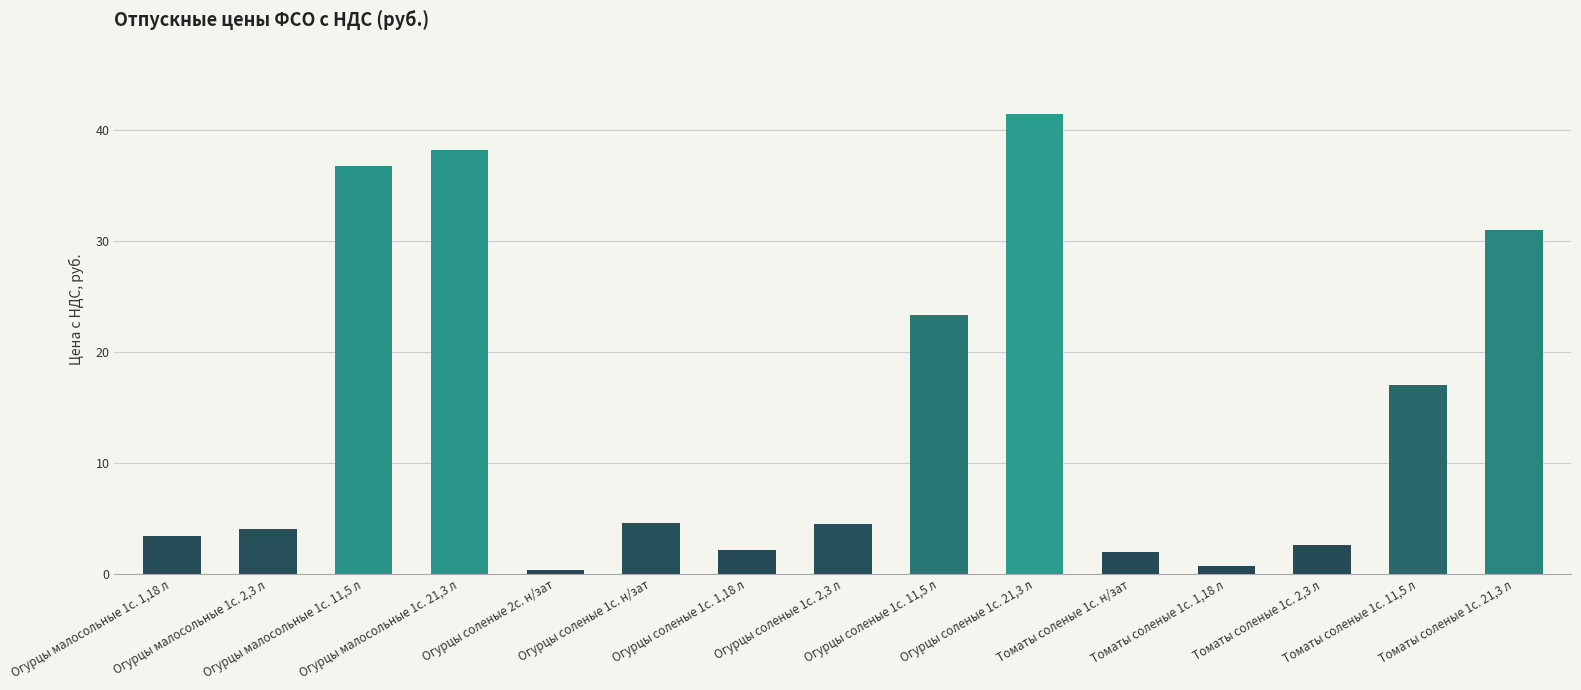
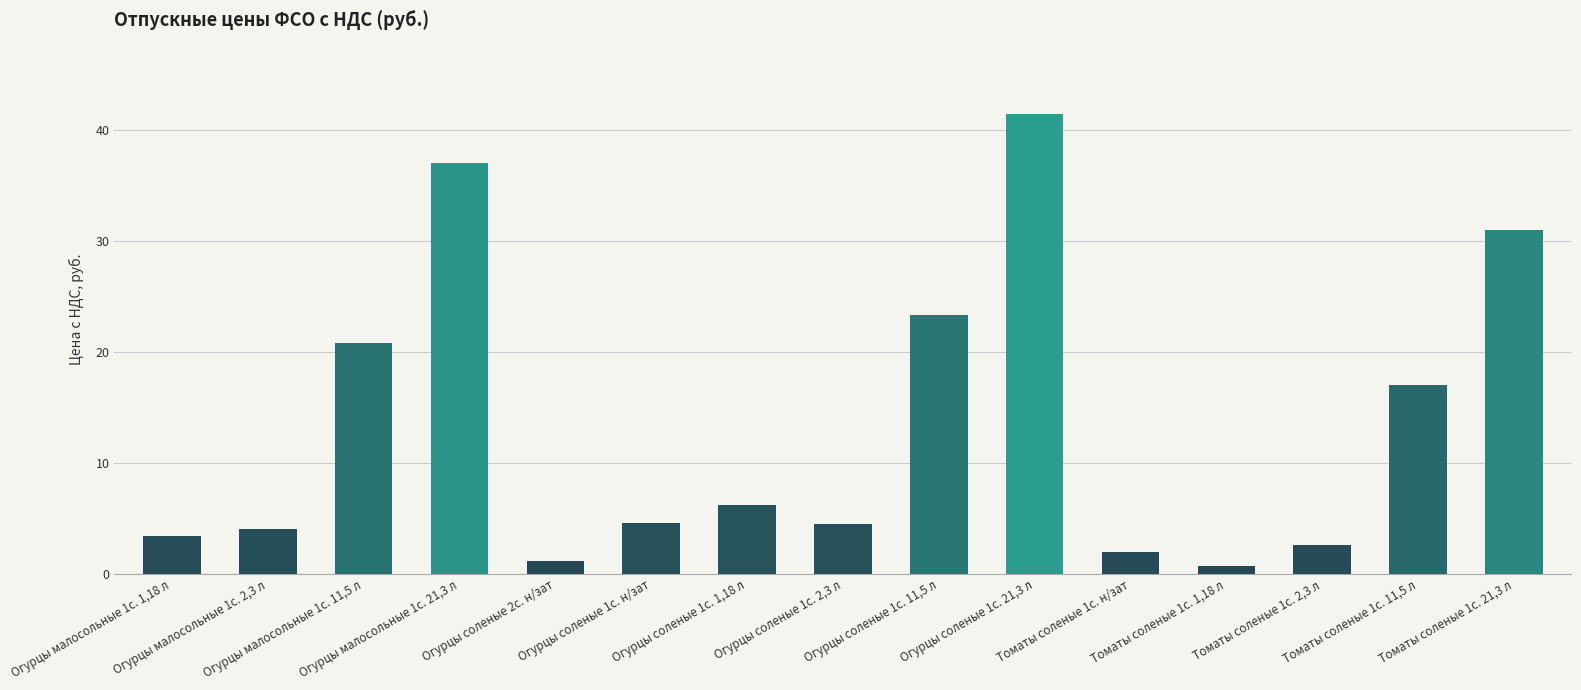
Огурцы малосольные 1с. 11,5 л: 36.8 -> 20.9
Огурцы малосольные 1с. 21,3 л: 38.2 -> 37.0
Огурцы соленые 2с. н/зат: 0.4 -> 1.2
Огурцы соленые 1с. 1,18 л: 2.2 -> 6.2
